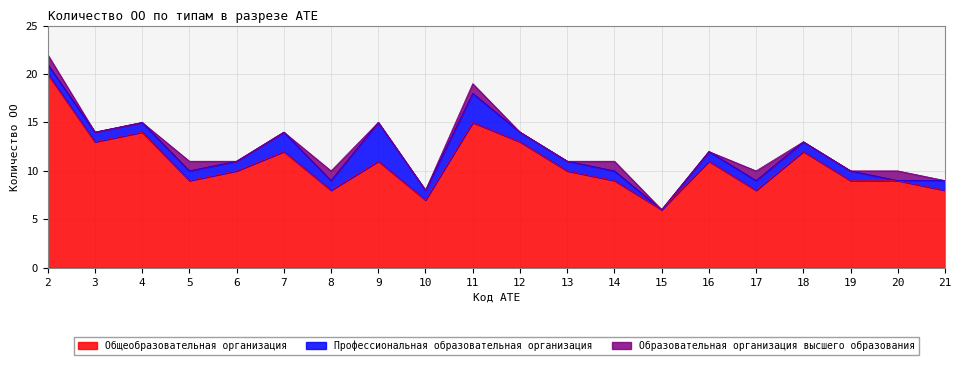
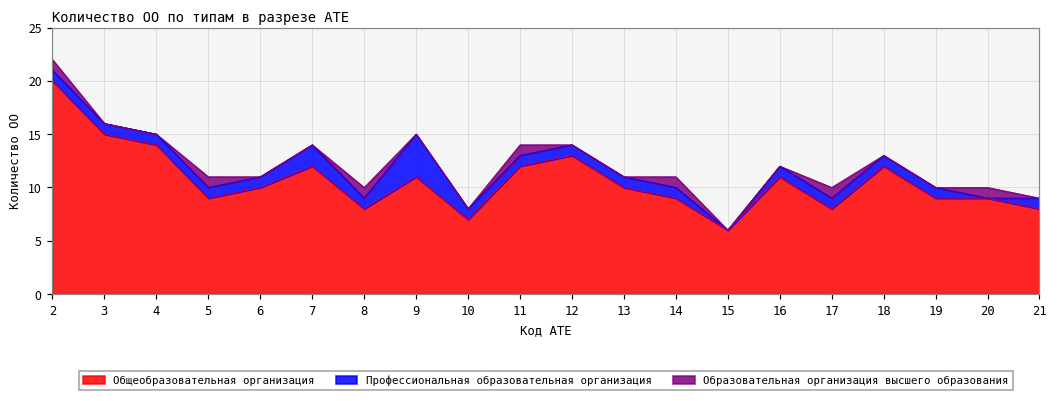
Общеобразовательная организация, 3: 13 -> 15
Общеобразовательная организация, 11: 15 -> 12
Профессиональная образовательная организация, 11: 3 -> 1
